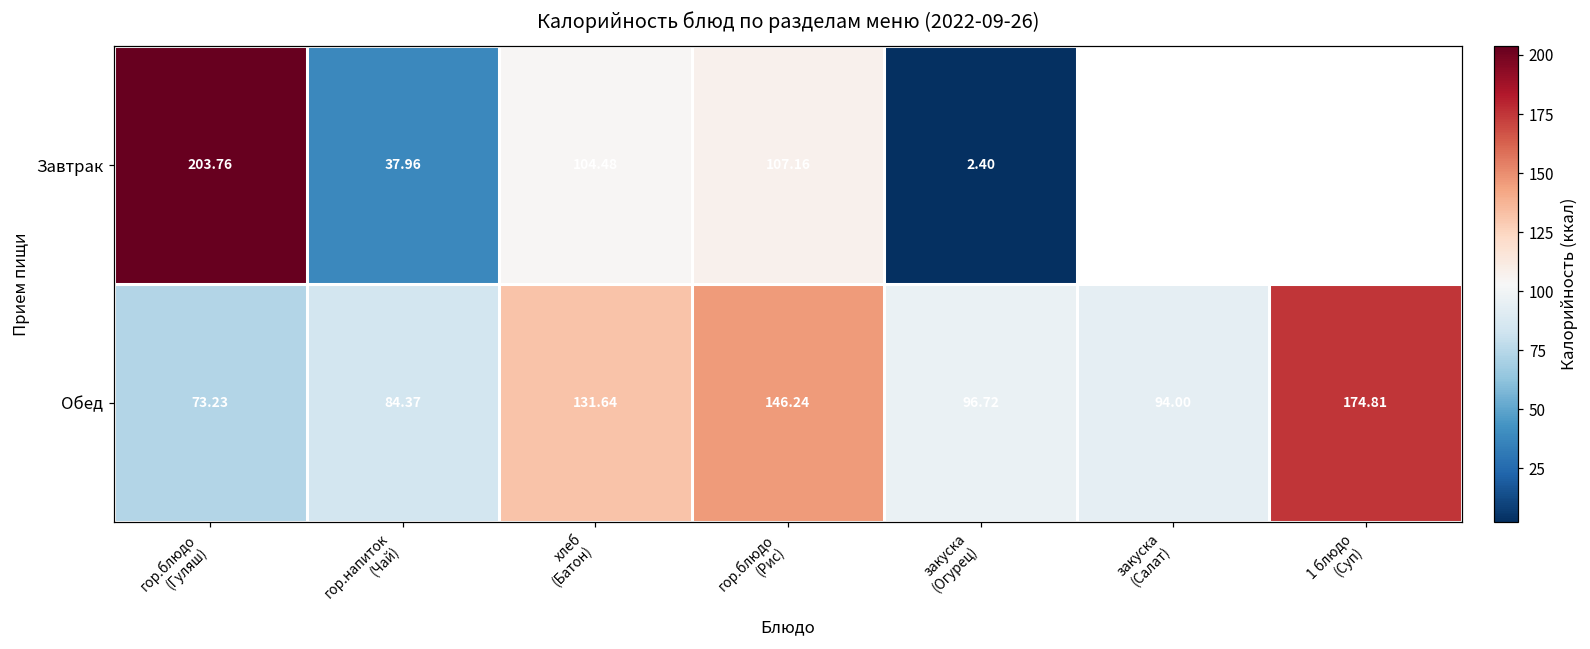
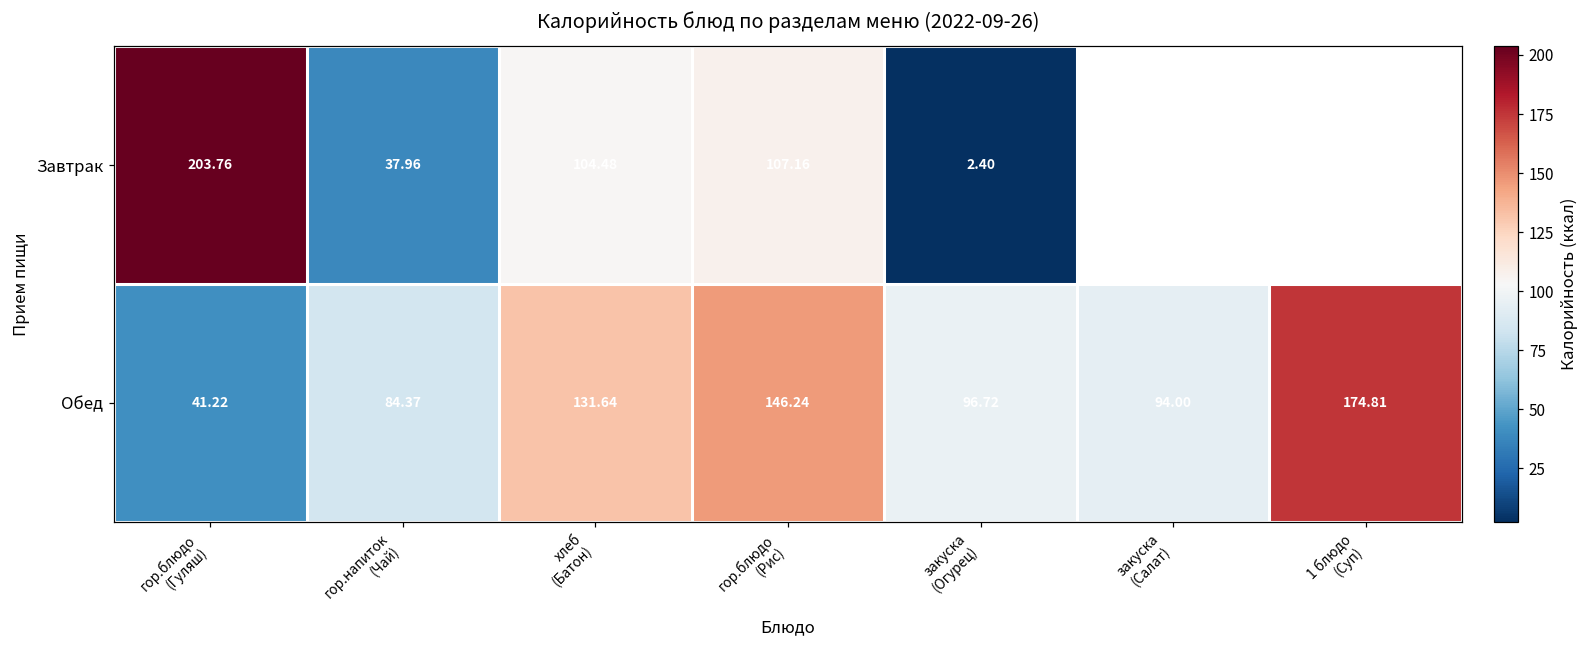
Обед, гор.блюдо (Гуляш): 73.23 -> 41.22
